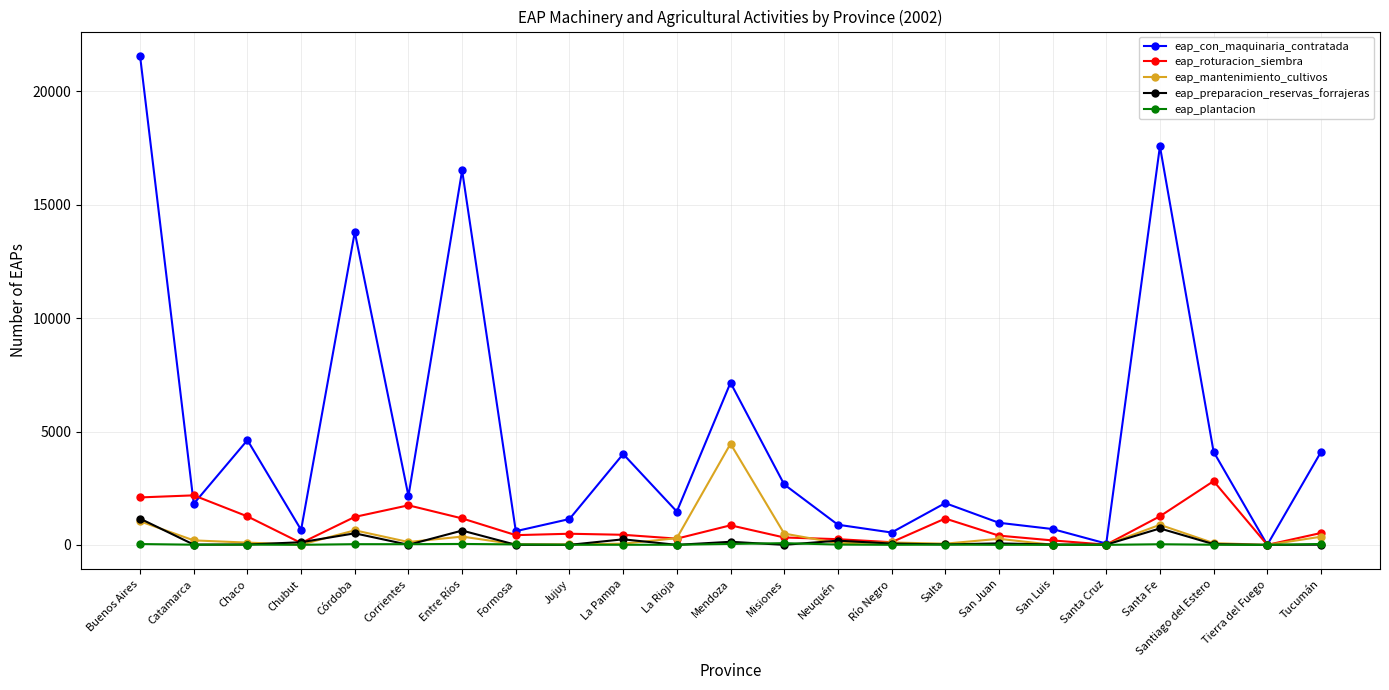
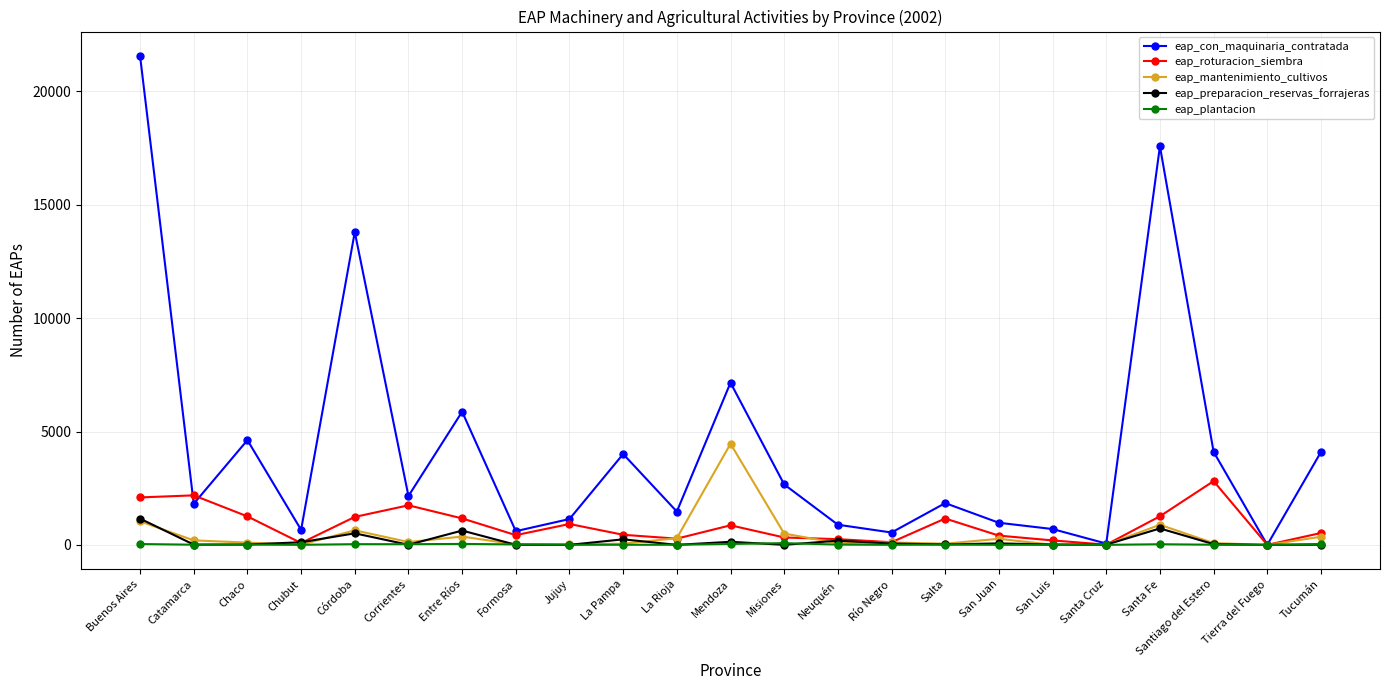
eap_con_maquinaria_contratada, Entre Ríos: 16500 -> 5900
eap_roturacion_siembra, Jujuy: 500 -> 900
